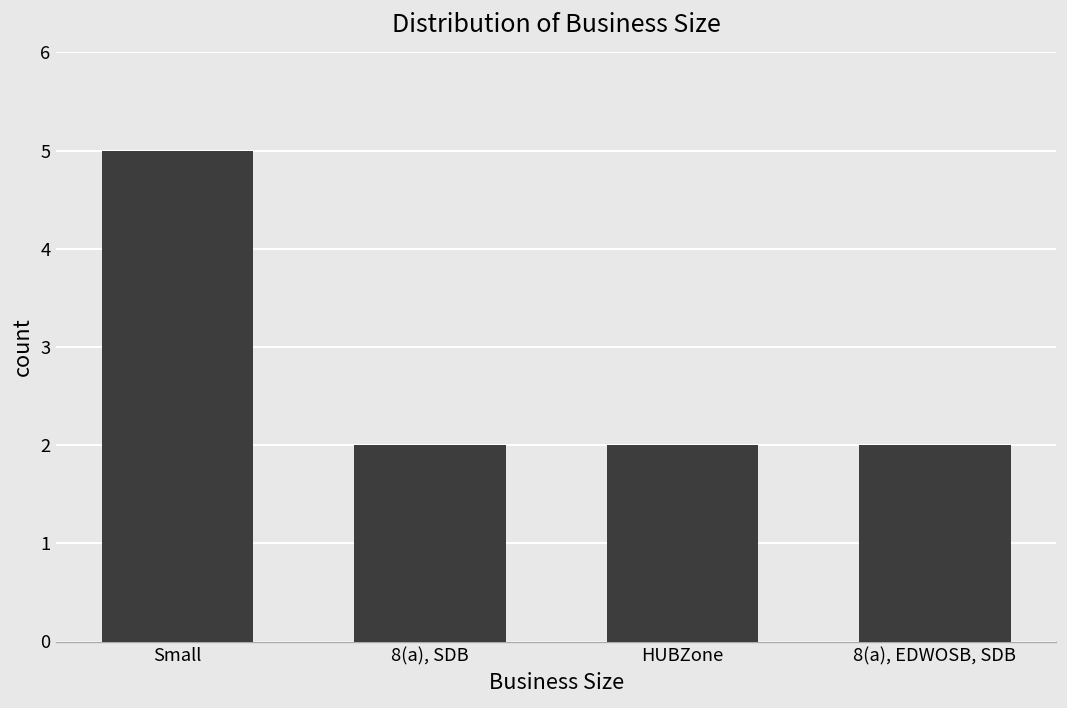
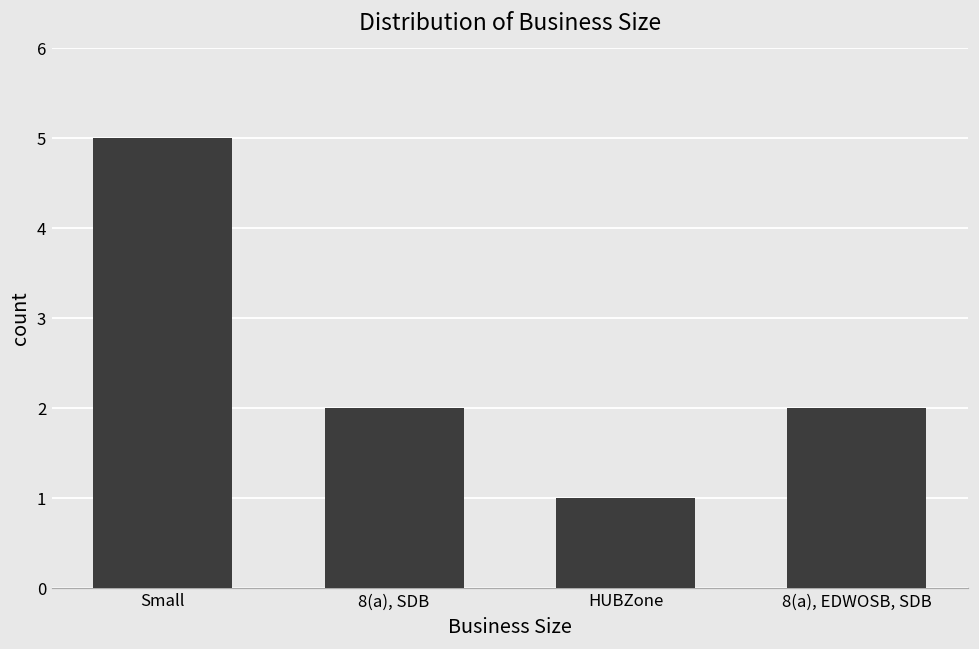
HUBZone: 2 -> 1
